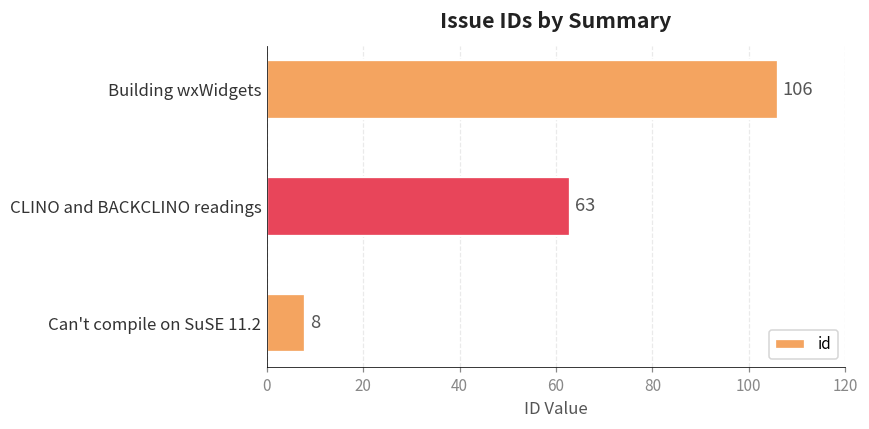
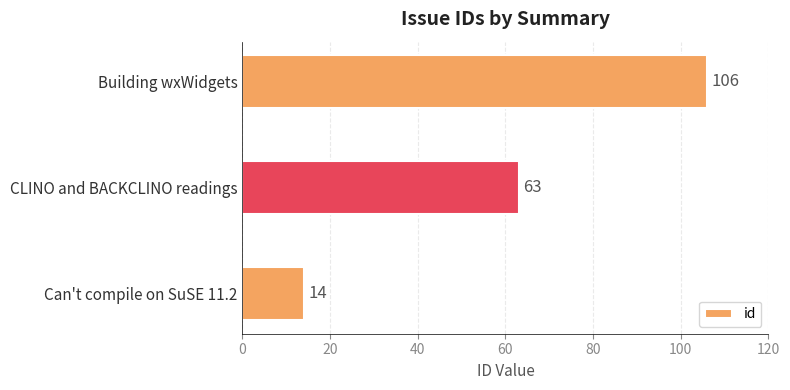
Can't compile on SuSE 11.2: 8 -> 14
